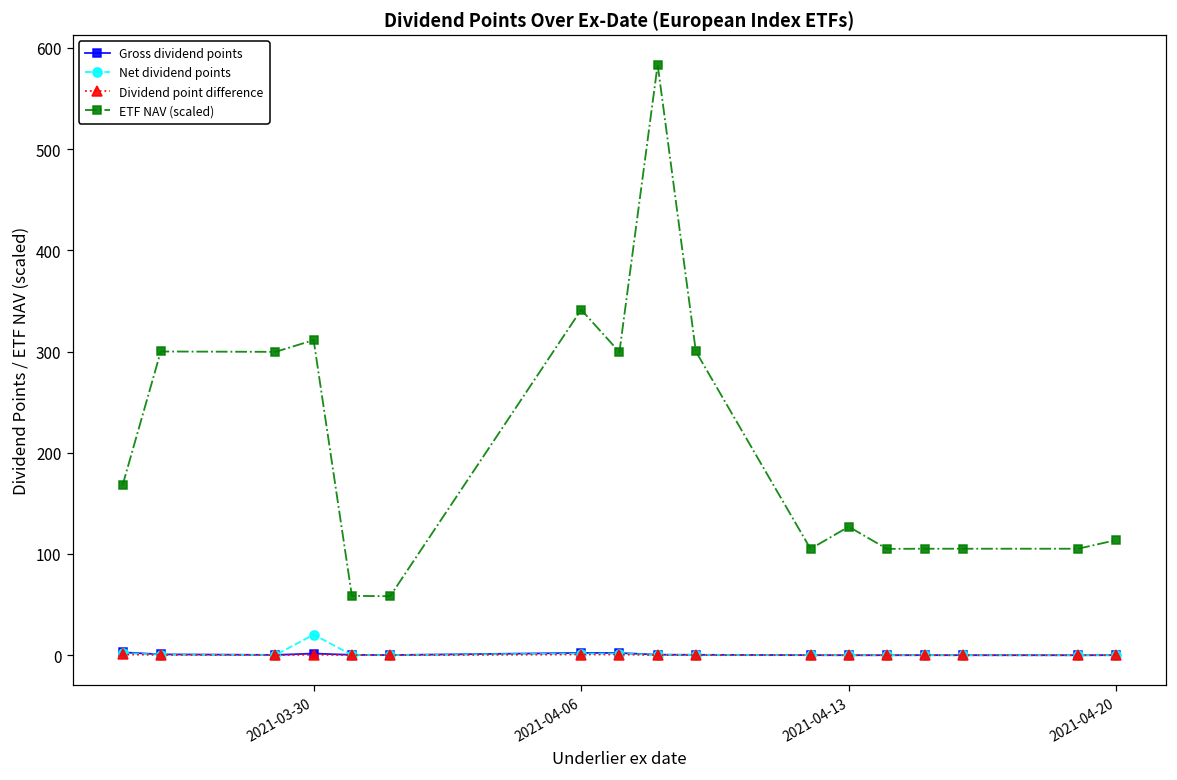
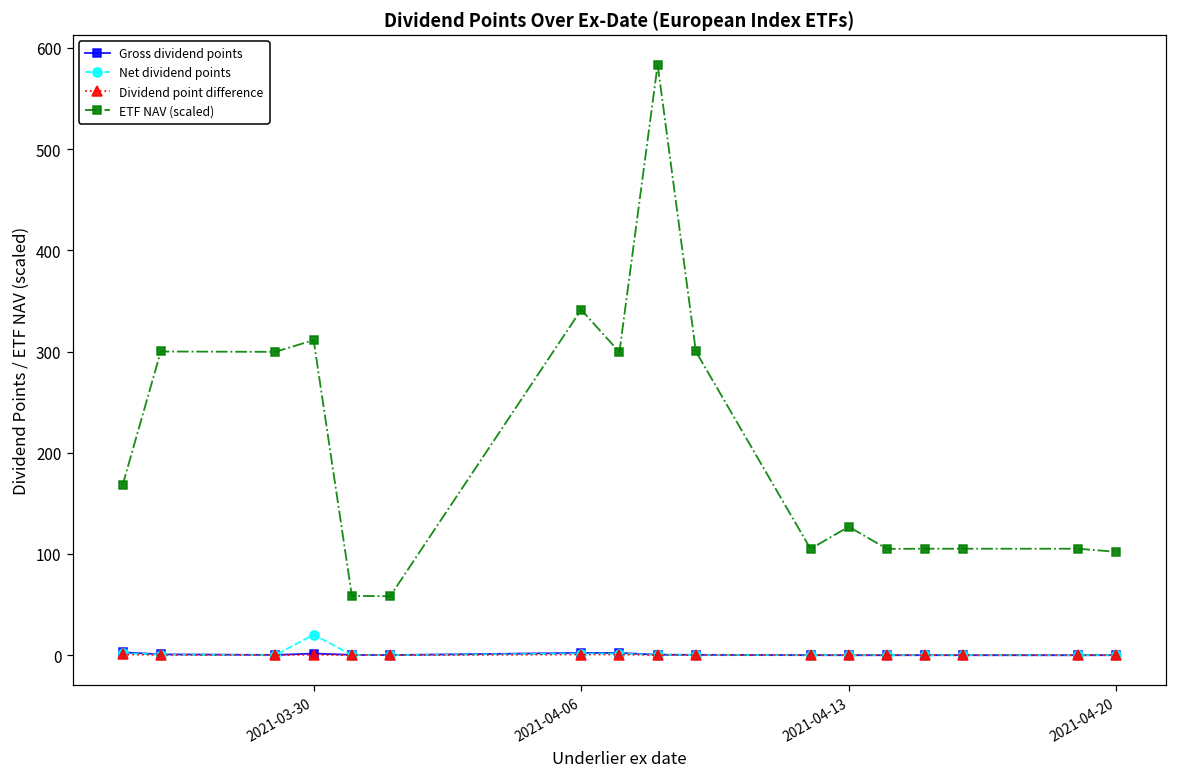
ETF NAV (scaled), 2021-04-20: 110 -> 100
